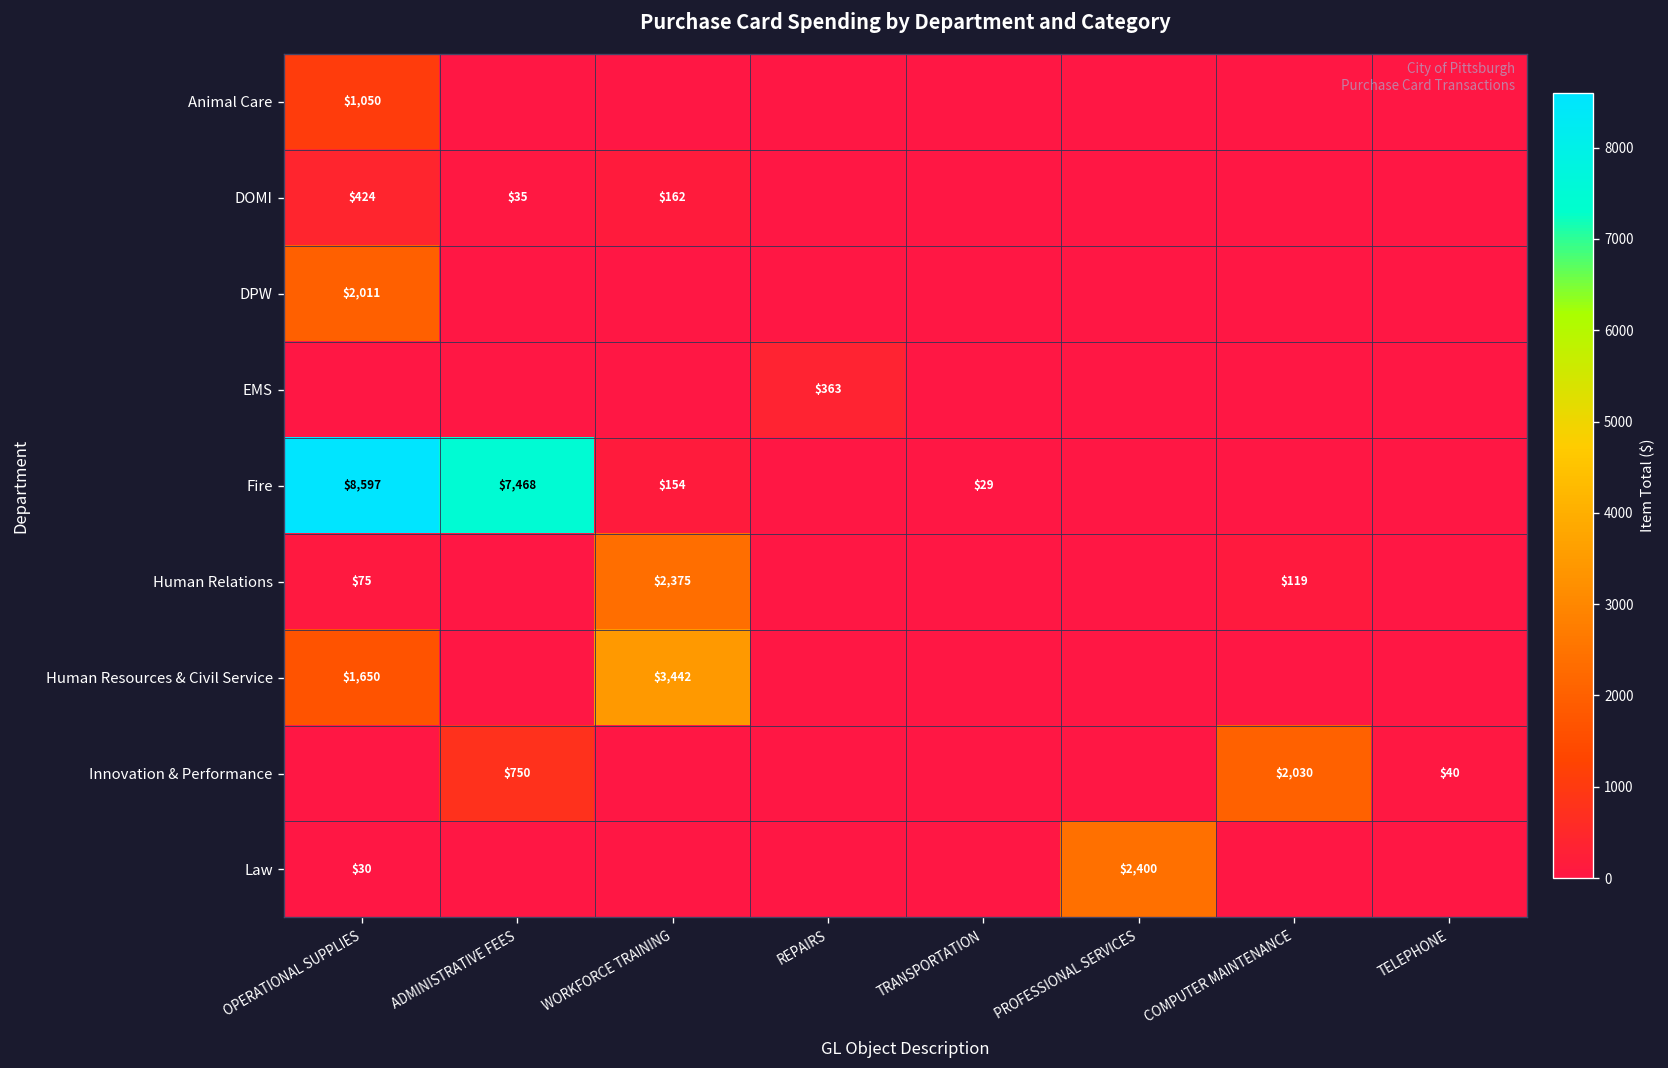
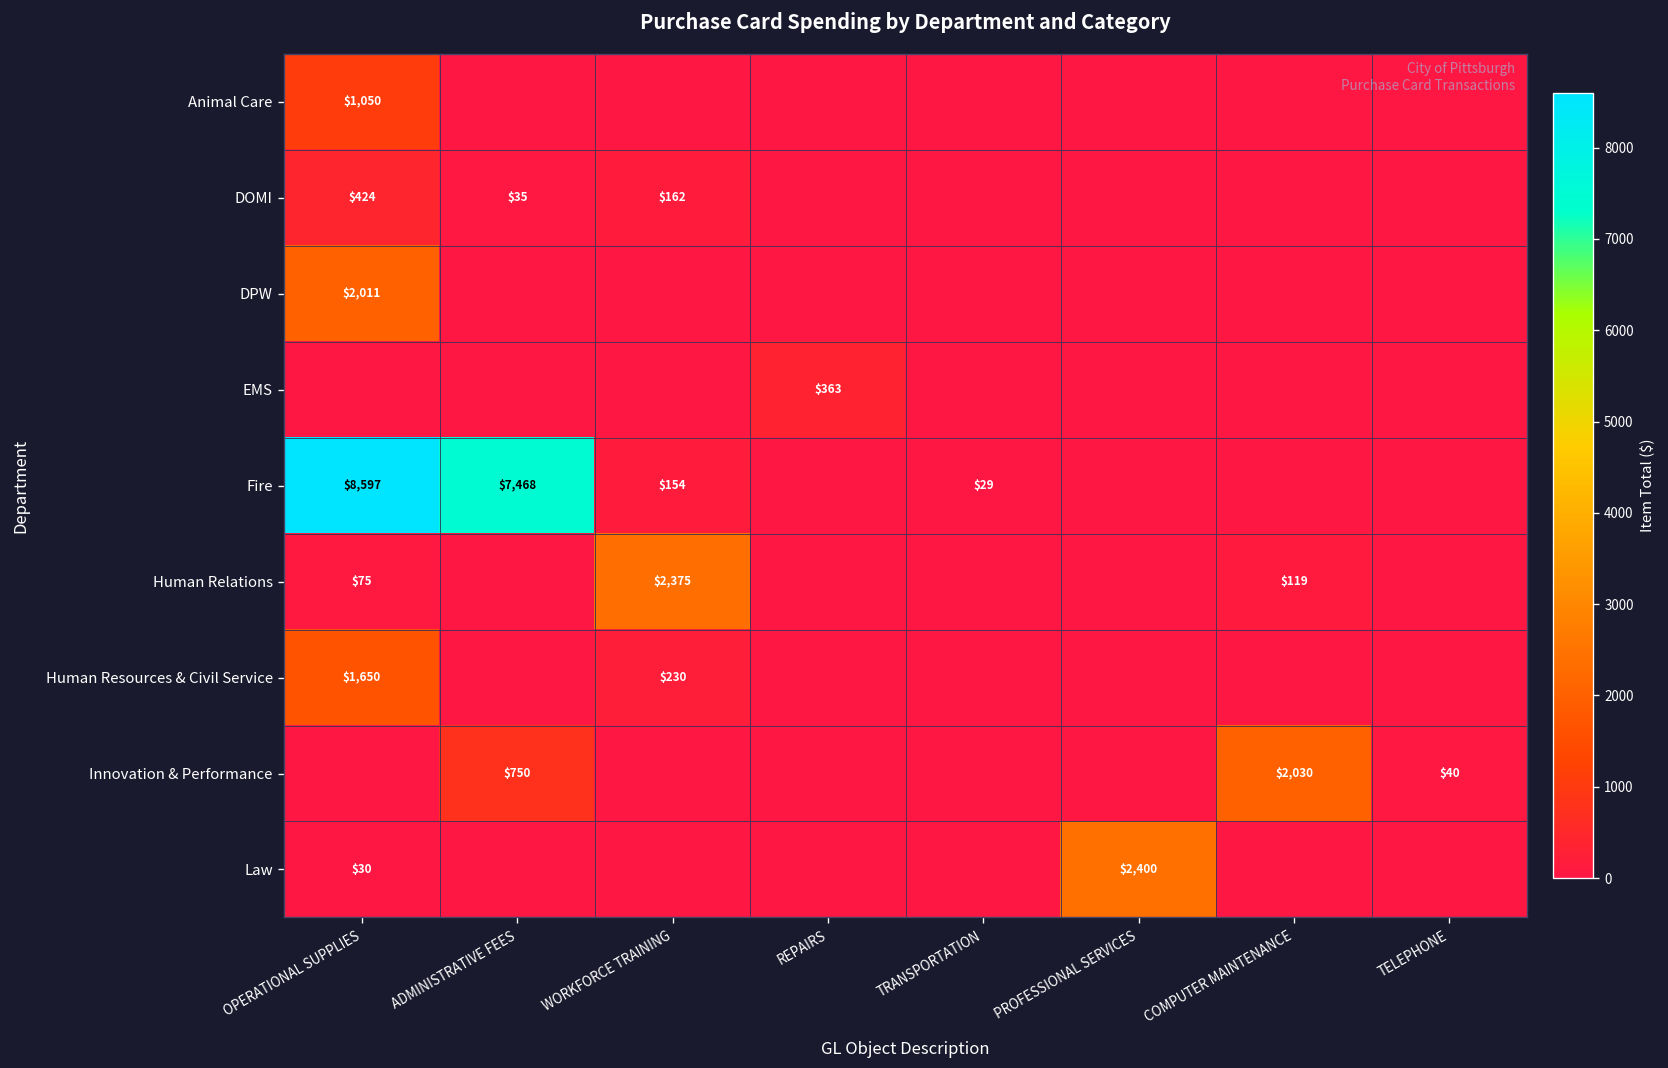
Human Resources & Civil Service, WORKFORCE TRAINING: $3,442 -> $230
